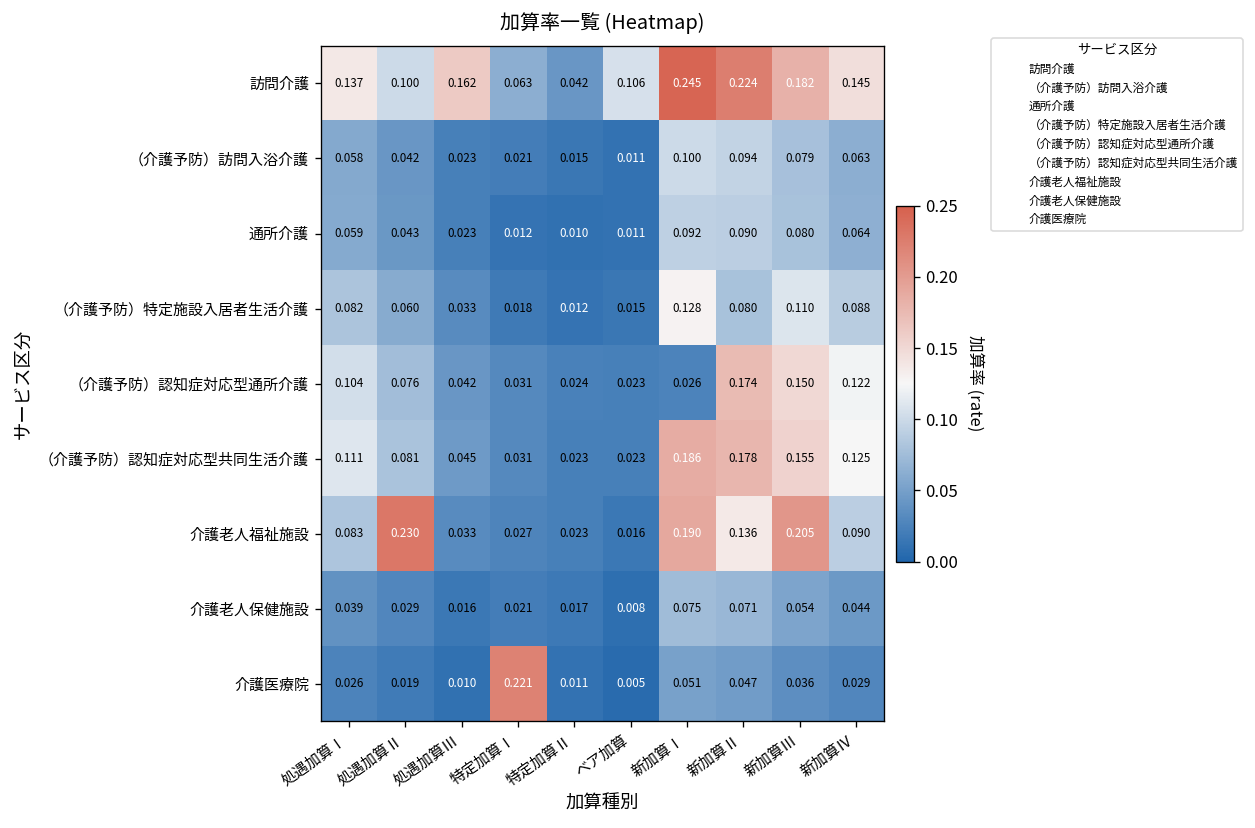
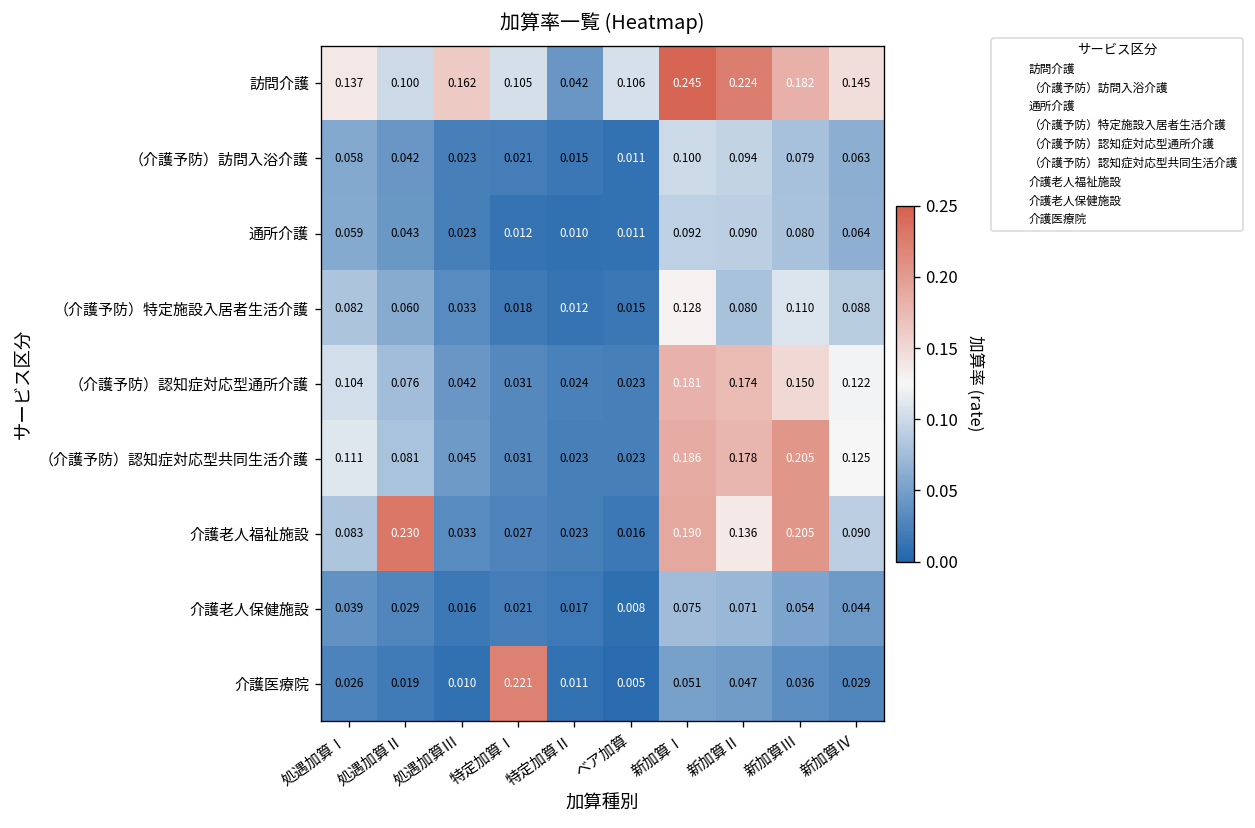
訪問介護, 特定加算Ⅰ: 0.063 -> 0.105
（介護予防）認知症対応型通所介護, 新加算Ⅰ: 0.026 -> 0.181
（介護予防）認知症対応型共同生活介護, 新加算Ⅲ: 0.155 -> 0.205
